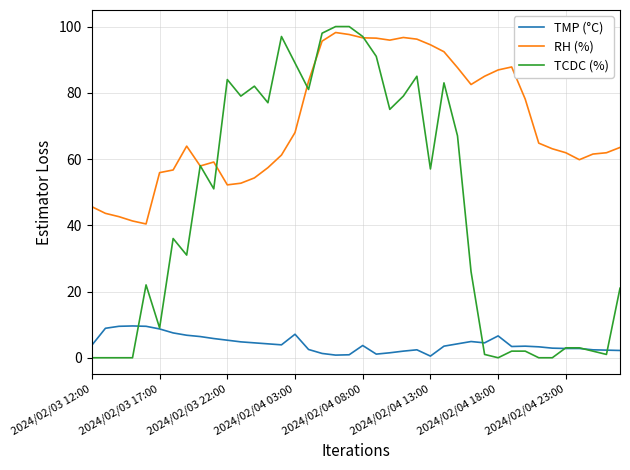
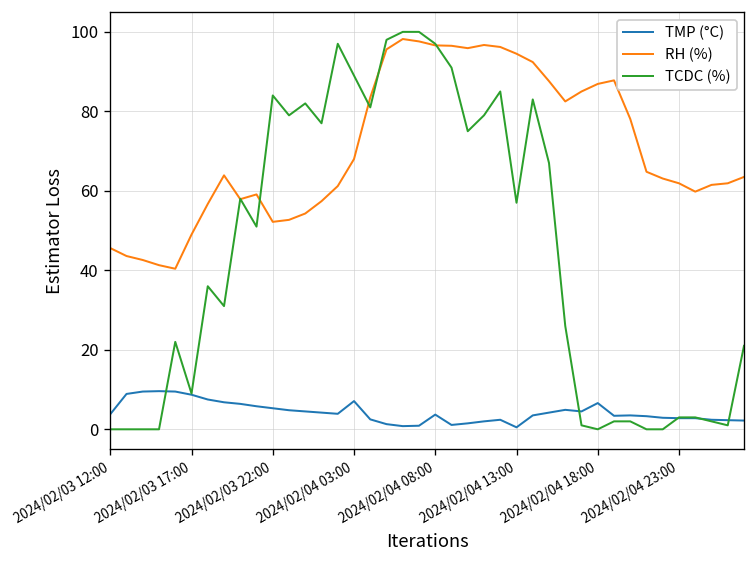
RH (%), 2024/02/03 17:00: 56 -> 49
